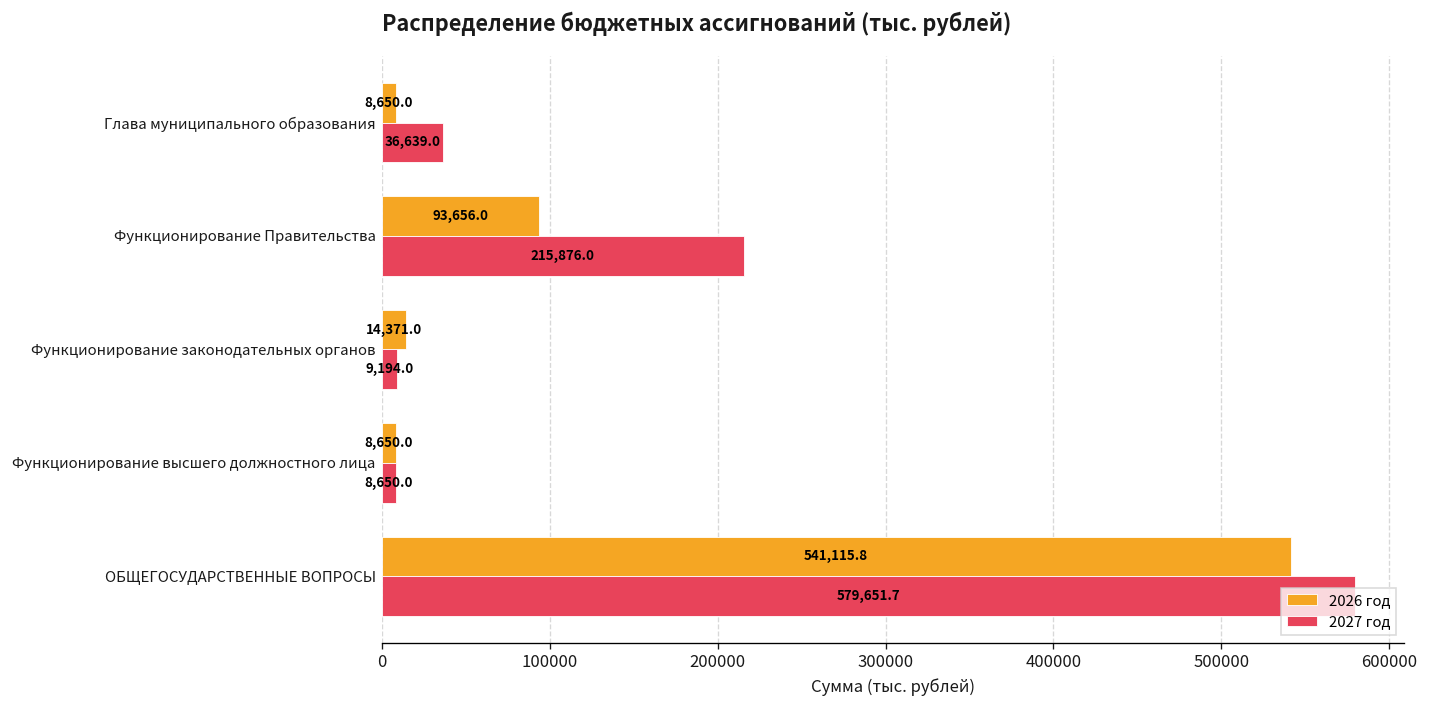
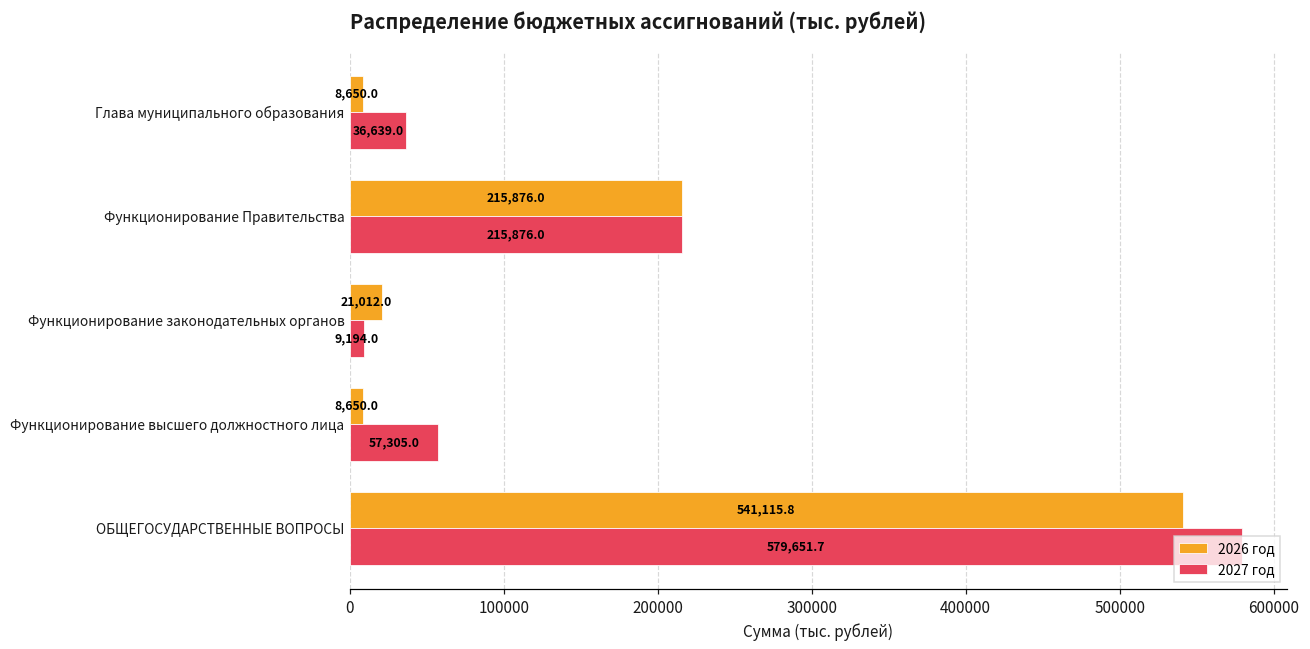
2026 год, Функционирование Правительства: 93,656.0 -> 215,876.0
2026 год, Функционирование законодательных органов: 14,371.0 -> 21,012.0
2027 год, Функционирование высшего должностного лица: 8,650.0 -> 57,305.0
